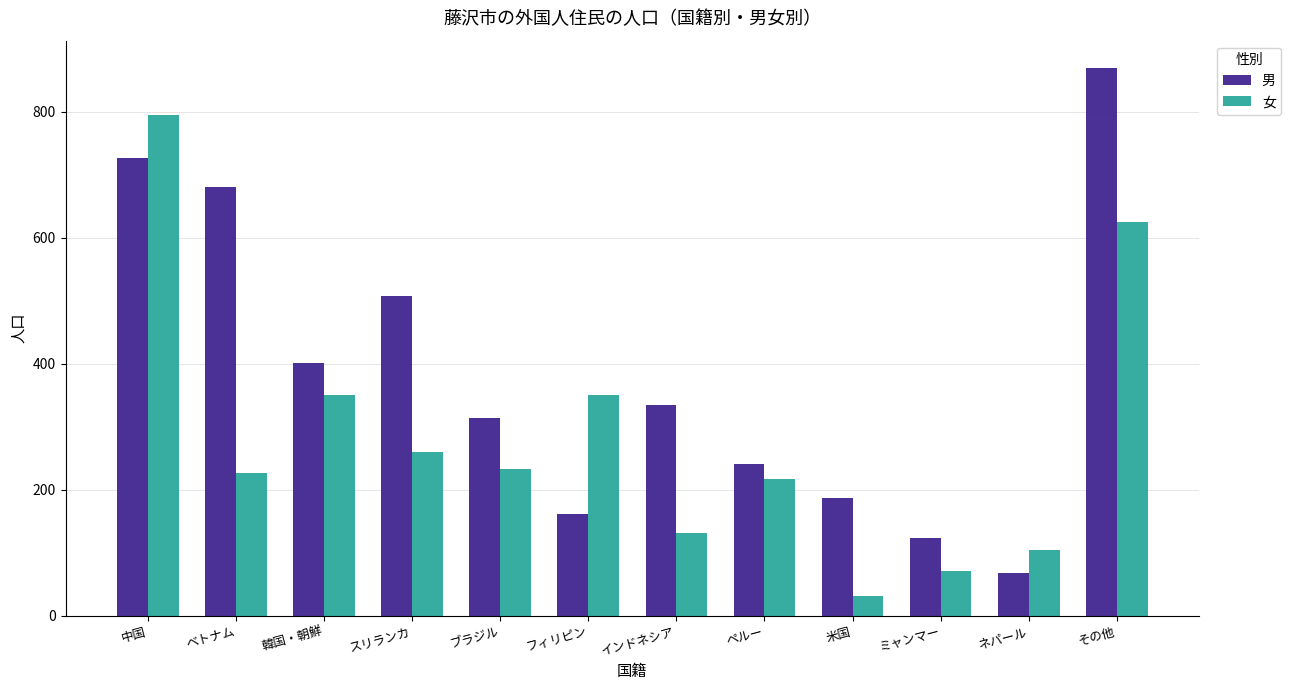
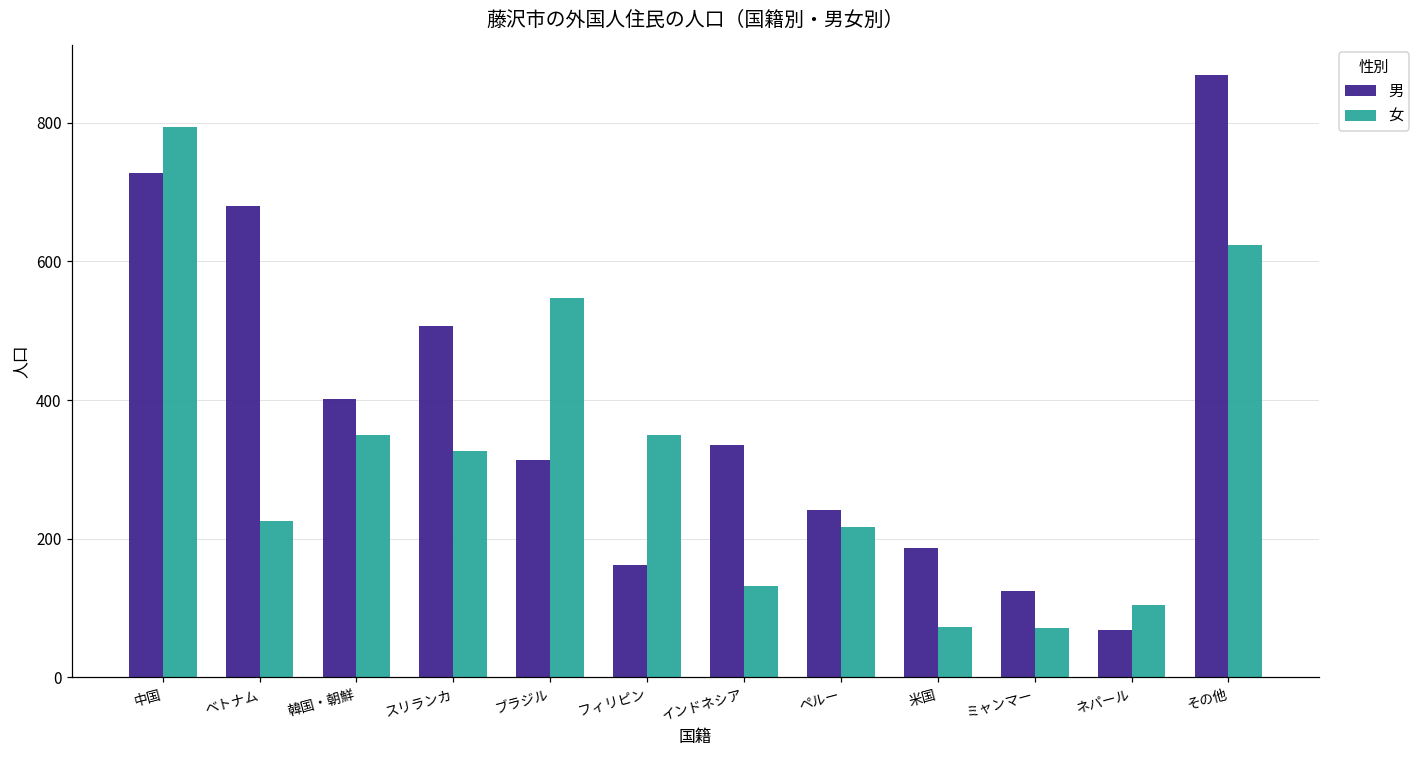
女, スリランカ: 260 -> 330
女, ブラジル: 230 -> 550
女, 米国: 30 -> 70
